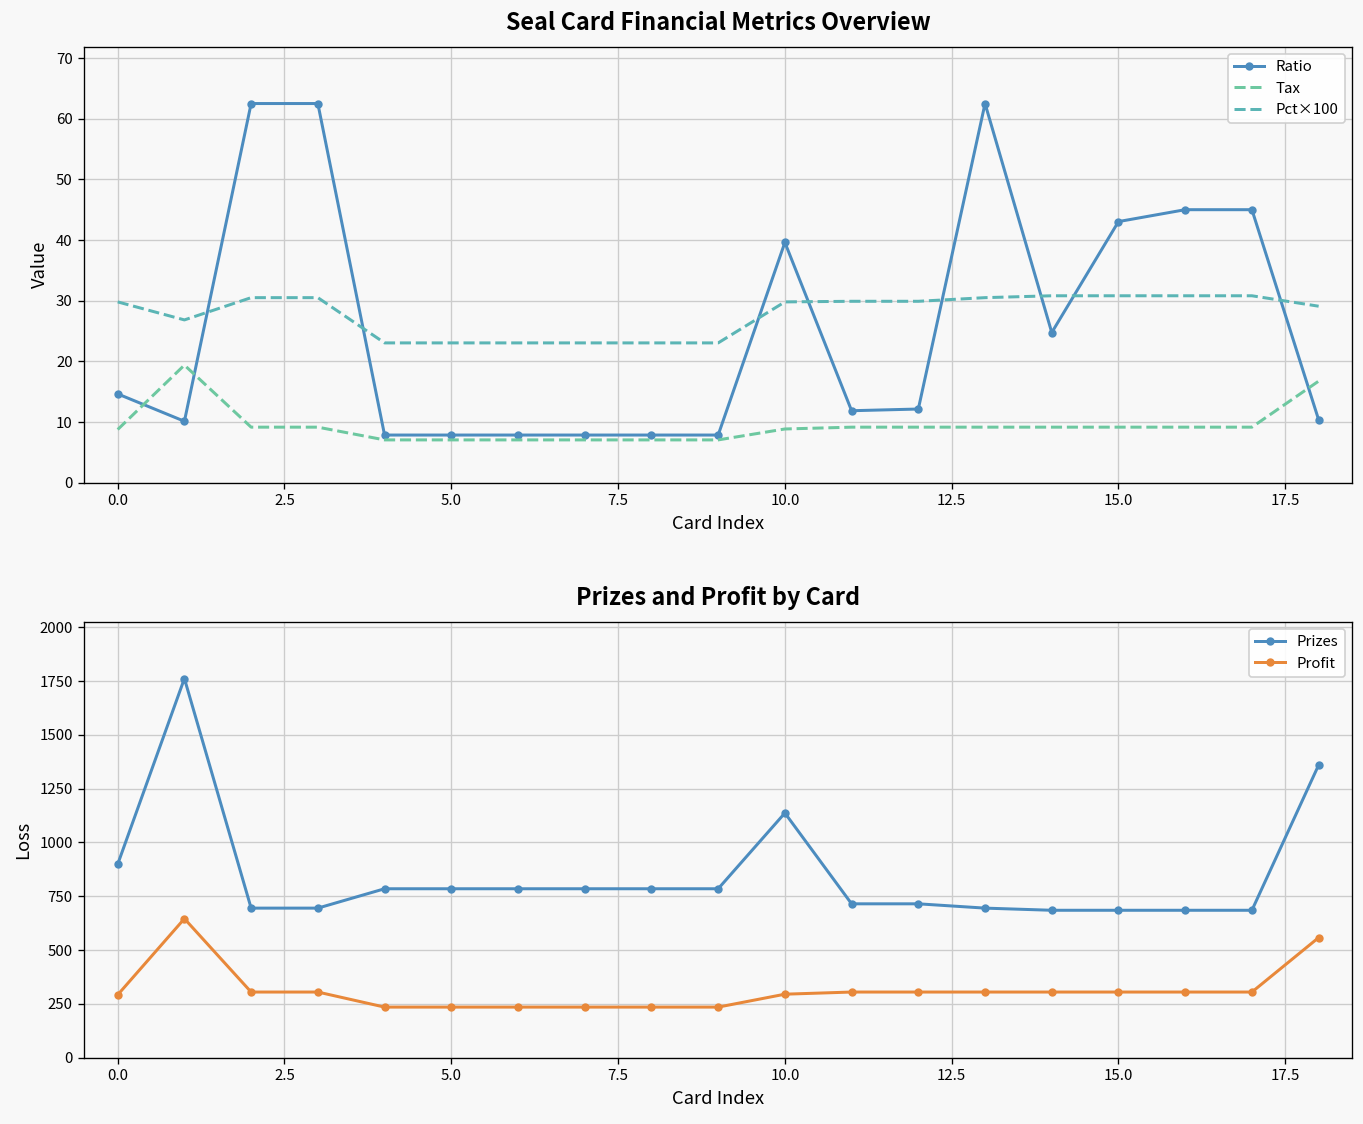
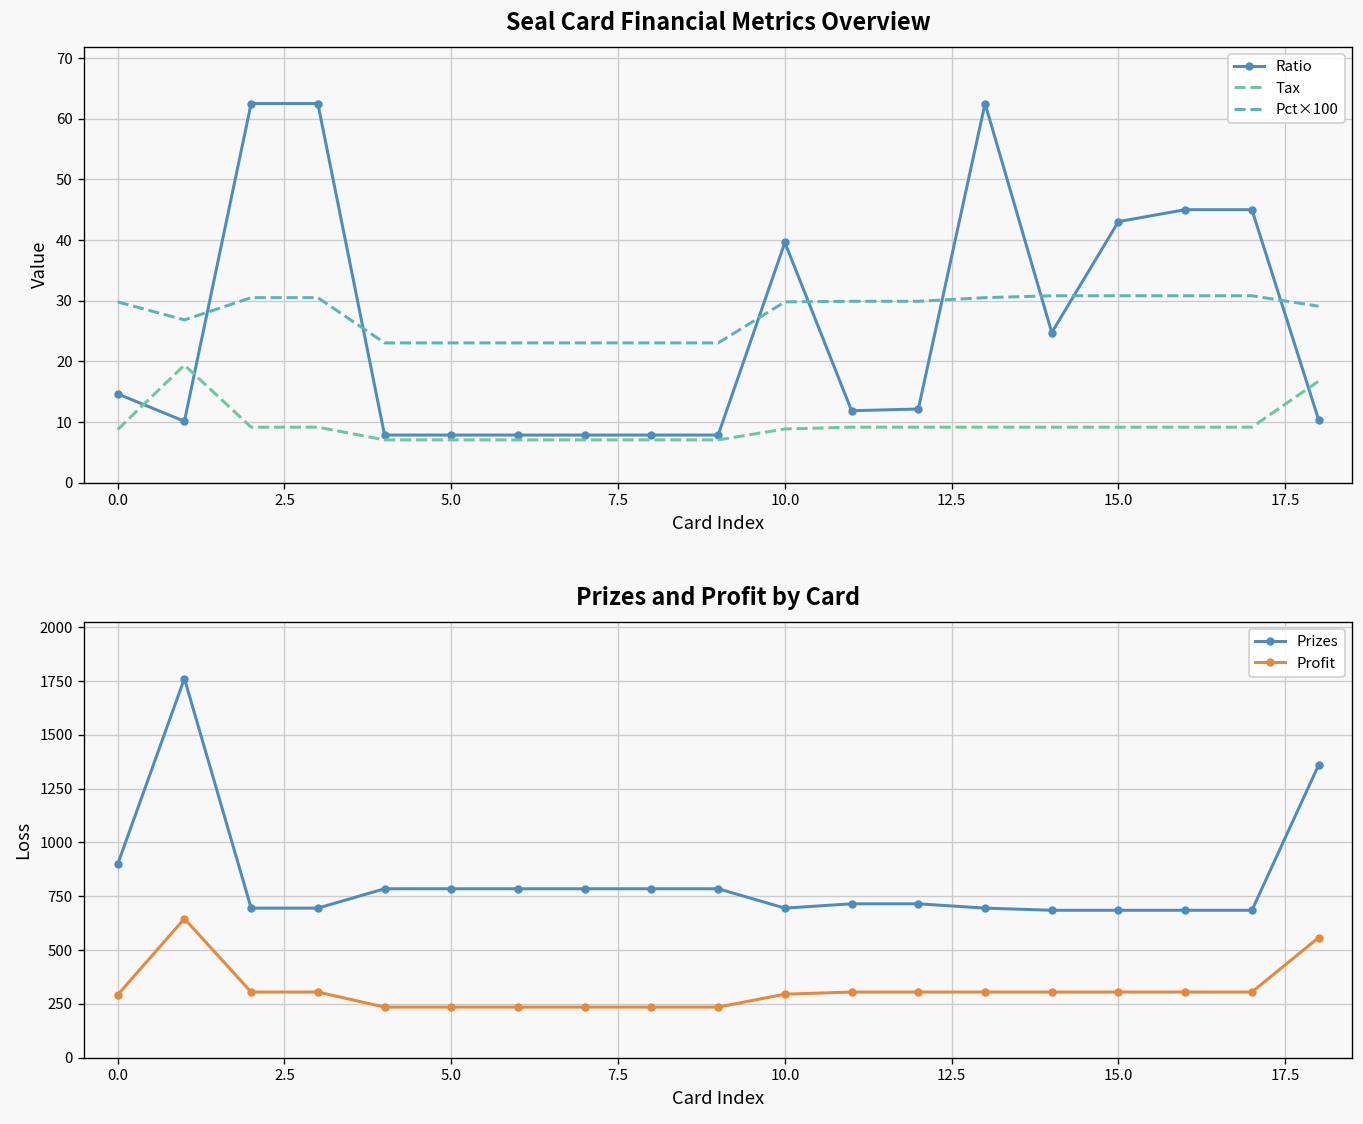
Prizes and Profit by Card, Prizes, 10.0: 1140 -> 700
